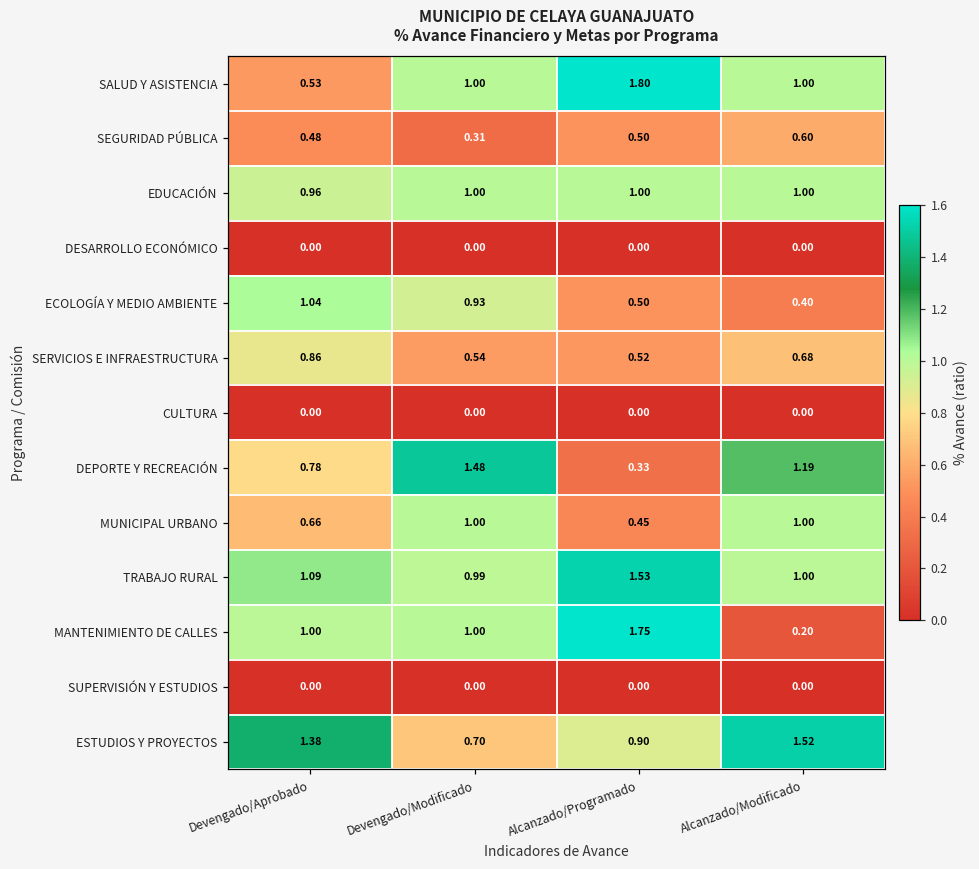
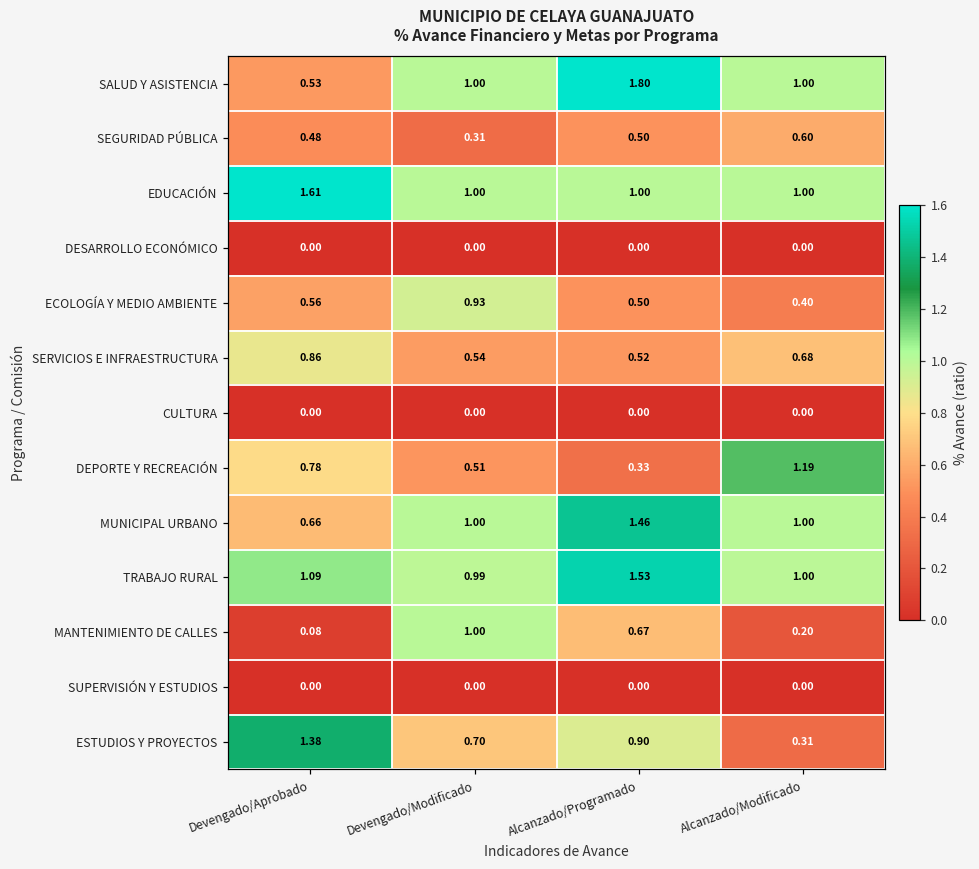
EDUCACIÓN, Devengado/Aprobado: 0.96 -> 1.61
ECOLOGÍA Y MEDIO AMBIENTE, Devengado/Aprobado: 1.04 -> 0.56
DEPORTE Y RECREACIÓN, Devengado/Modificado: 1.48 -> 0.51
MUNICIPAL URBANO, Alcanzado/Programado: 0.45 -> 1.46
MANTENIMIENTO DE CALLES, Devengado/Aprobado: 1.00 -> 0.08
MANTENIMIENTO DE CALLES, Alcanzado/Programado: 1.75 -> 0.67
ESTUDIOS Y PROYECTOS, Alcanzado/Modificado: 1.52 -> 0.31
